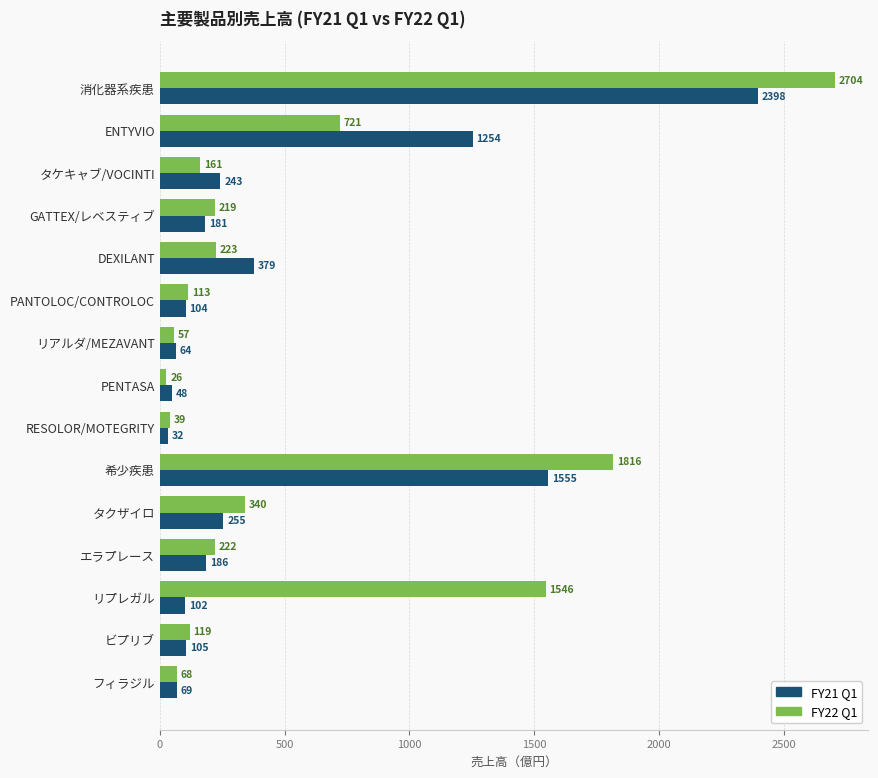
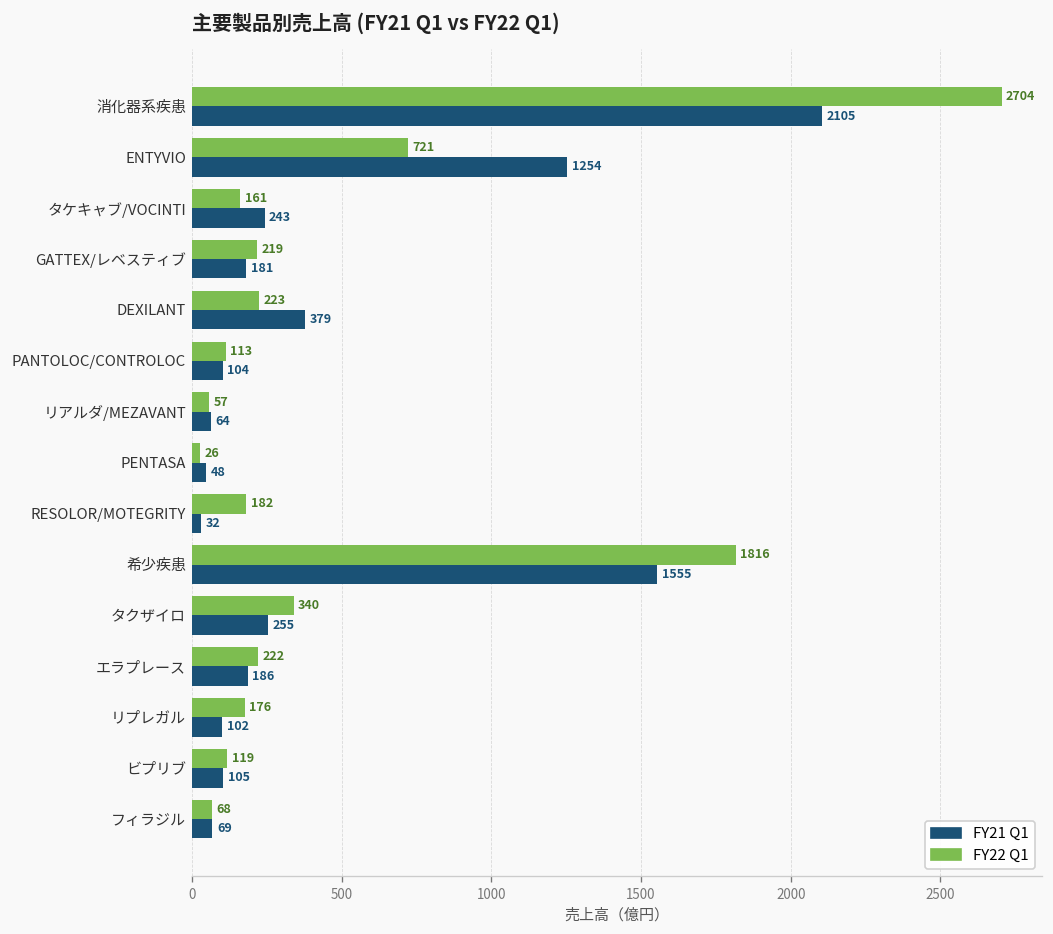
FY21 Q1, 消化器系疾患: 2398 -> 2105
FY22 Q1, RESOLOR/MOTEGRITY: 39 -> 182
FY22 Q1, リプレガル: 1546 -> 176
